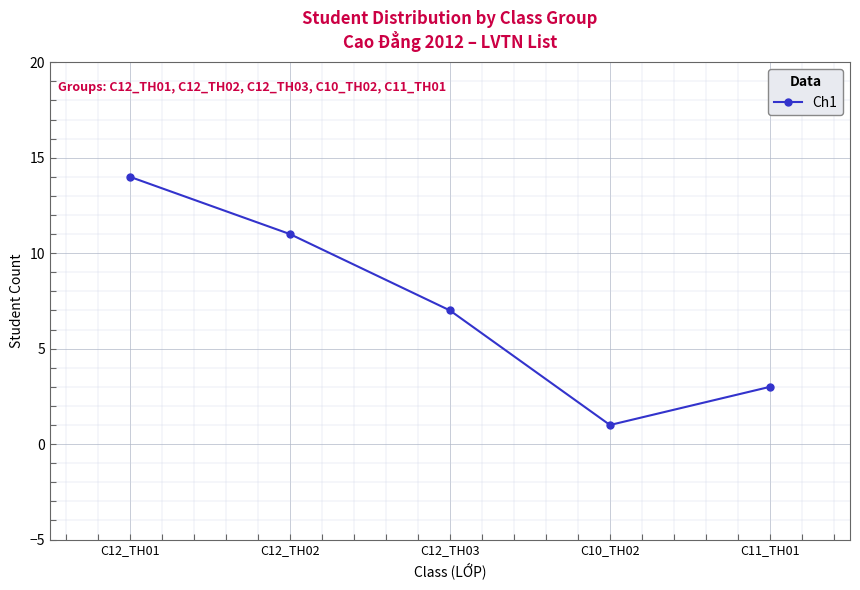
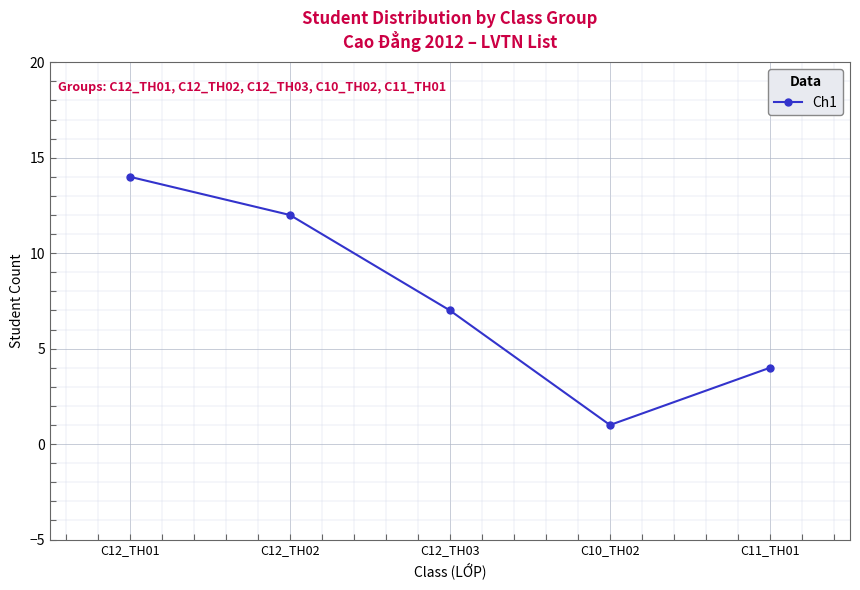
C12_TH02: 11 -> 12
C11_TH01: 3 -> 4
